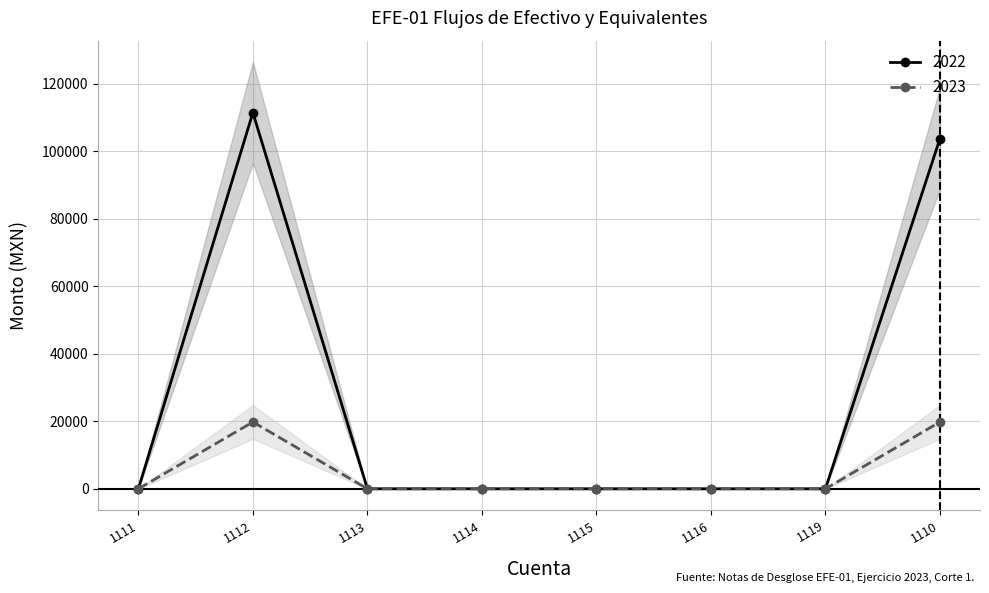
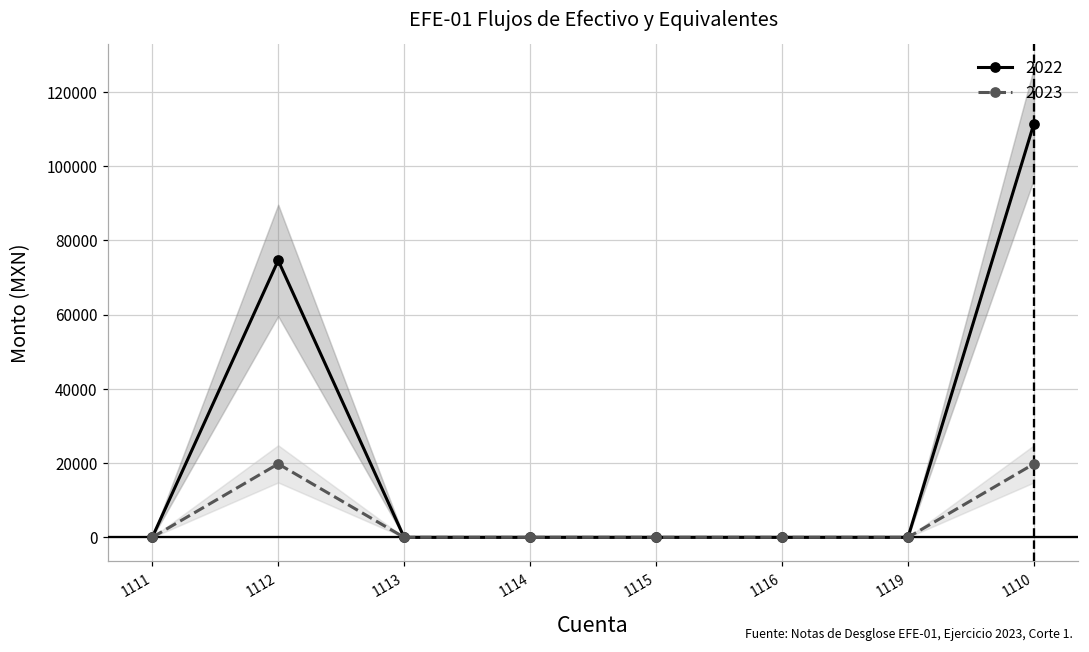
2022, 1112: 111000 -> 75000
2022, 1110: 104000 -> 111000
